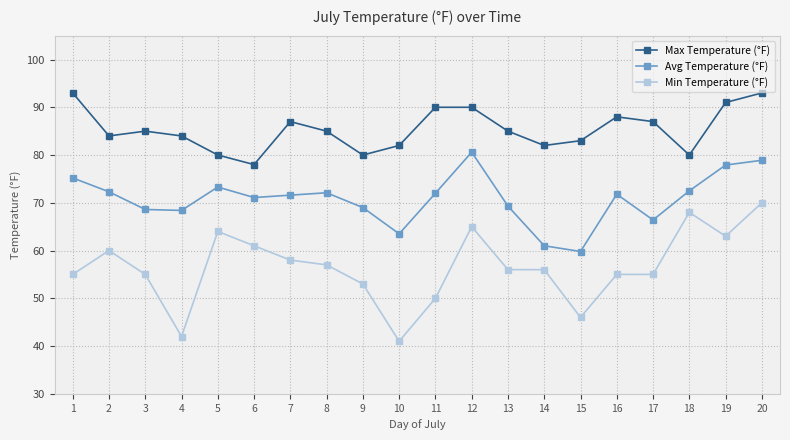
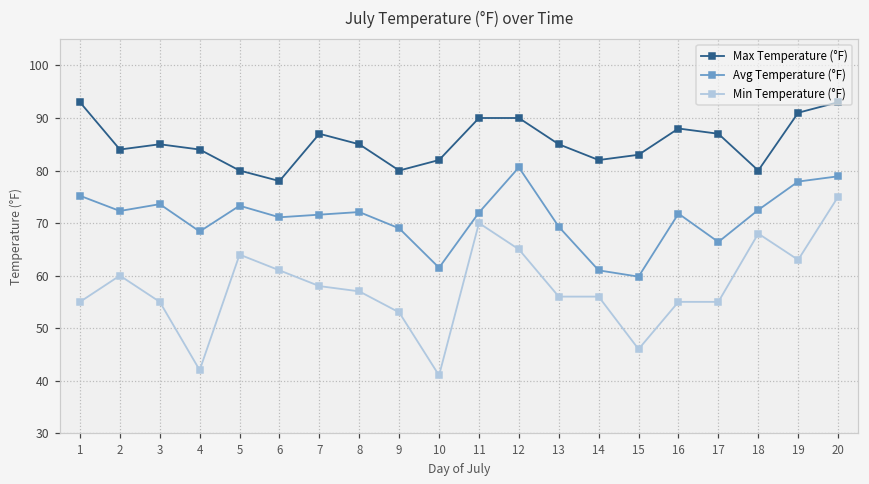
Avg Temperature (°F), 3: 69 -> 74
Avg Temperature (°F), 10: 64 -> 62
Min Temperature (°F), 11: 50 -> 70
Min Temperature (°F), 20: 70 -> 75
